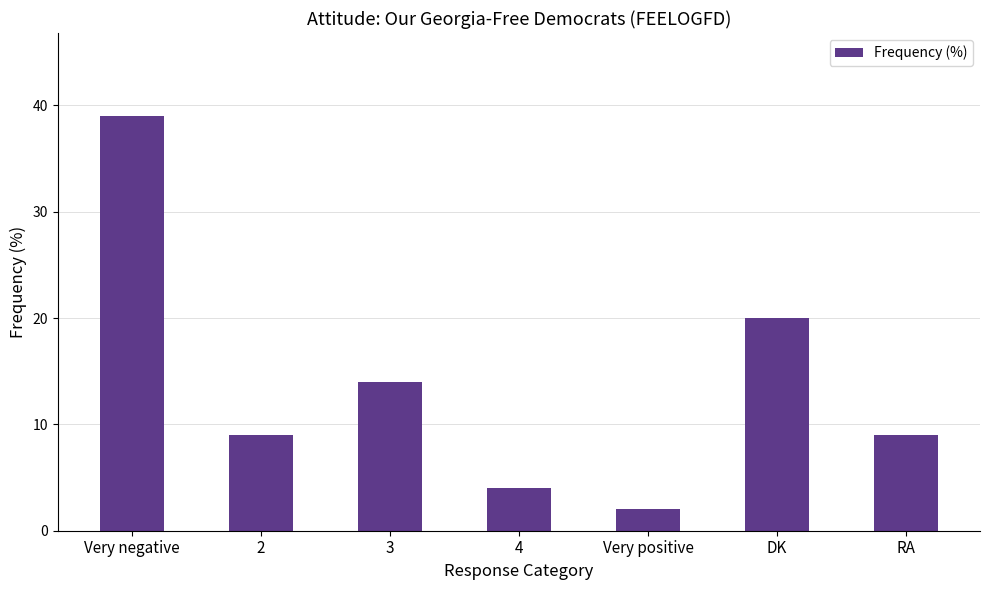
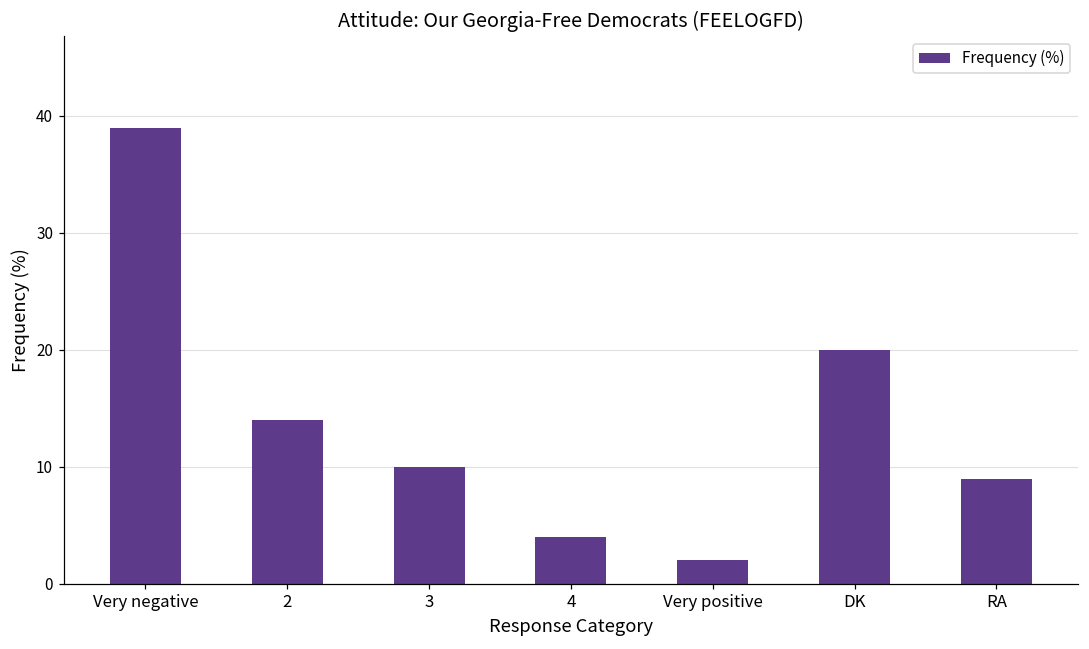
2: 9 -> 14
3: 14 -> 10
